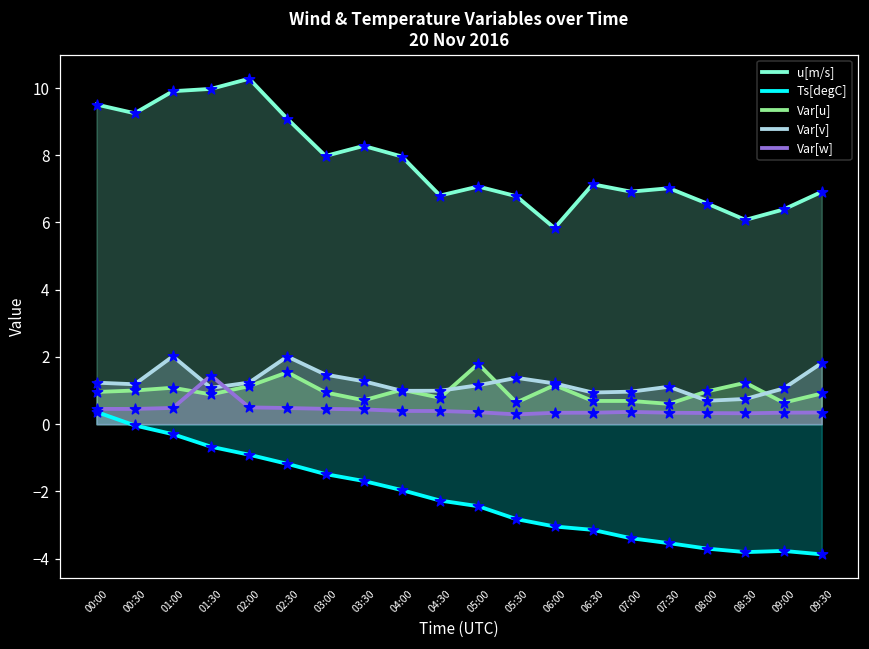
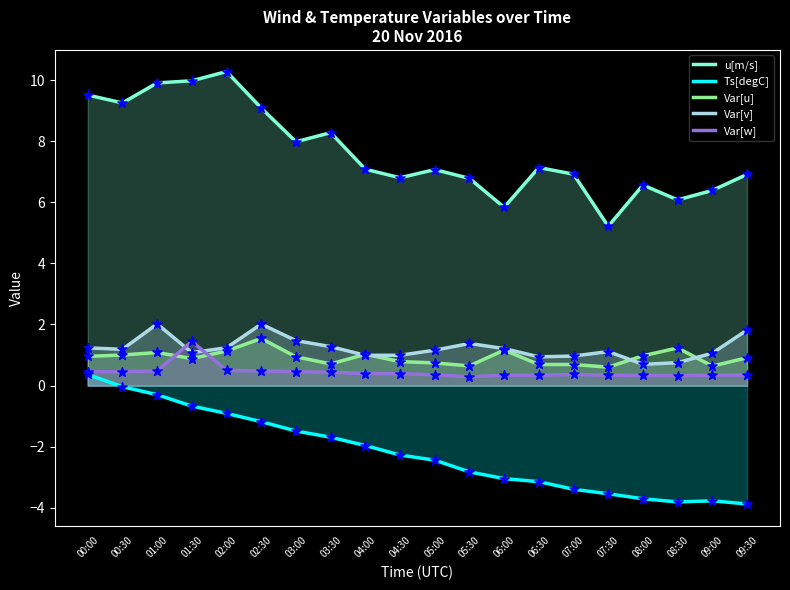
u[m/s], 04:00: 8.0 -> 7.1
Var[u], 05:00: 1.8 -> 0.7
u[m/s], 07:30: 7.0 -> 5.2
